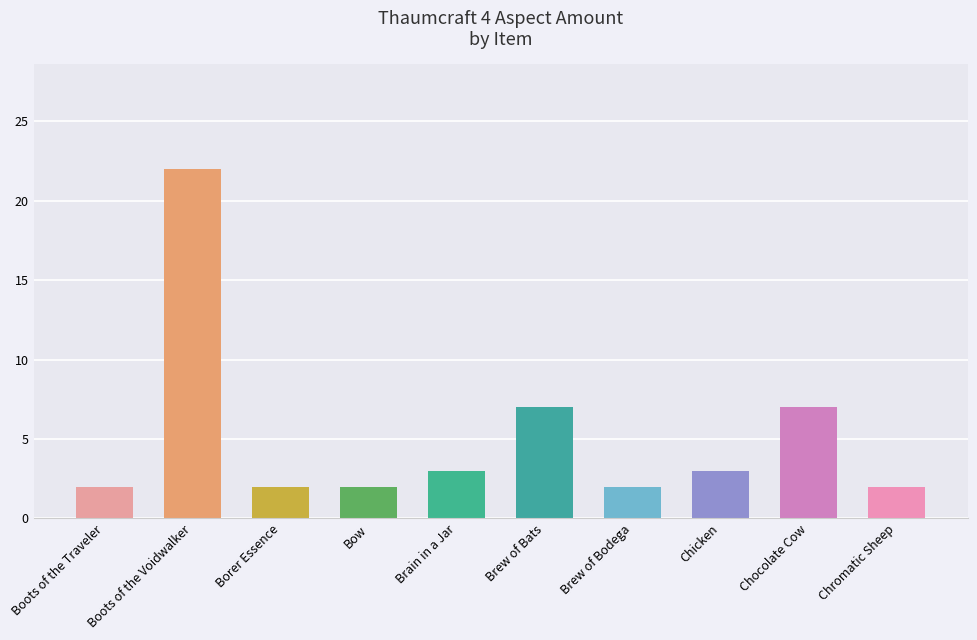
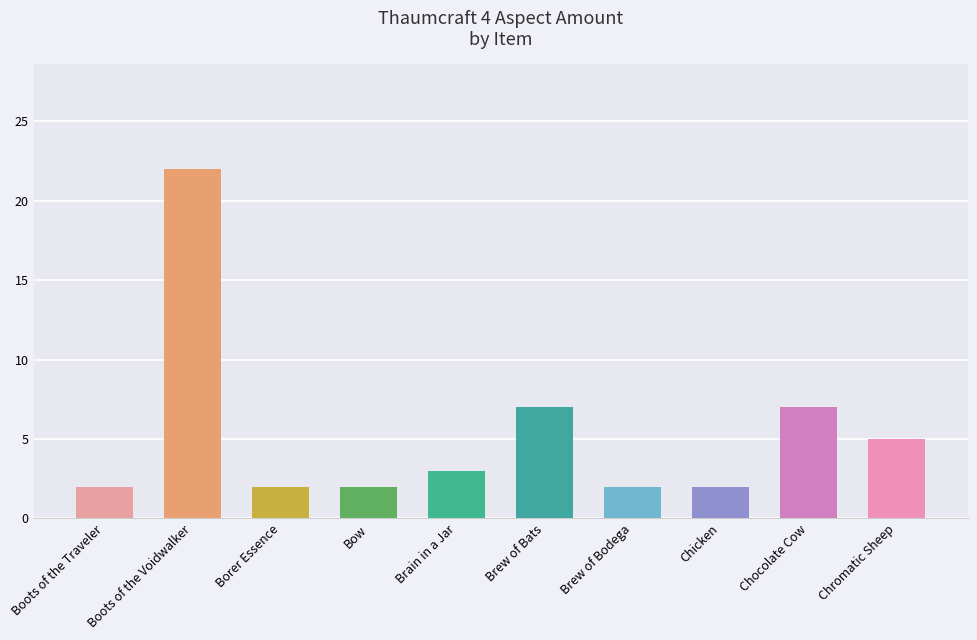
Chicken: 3 -> 2
Chromatic Sheep: 2 -> 5
